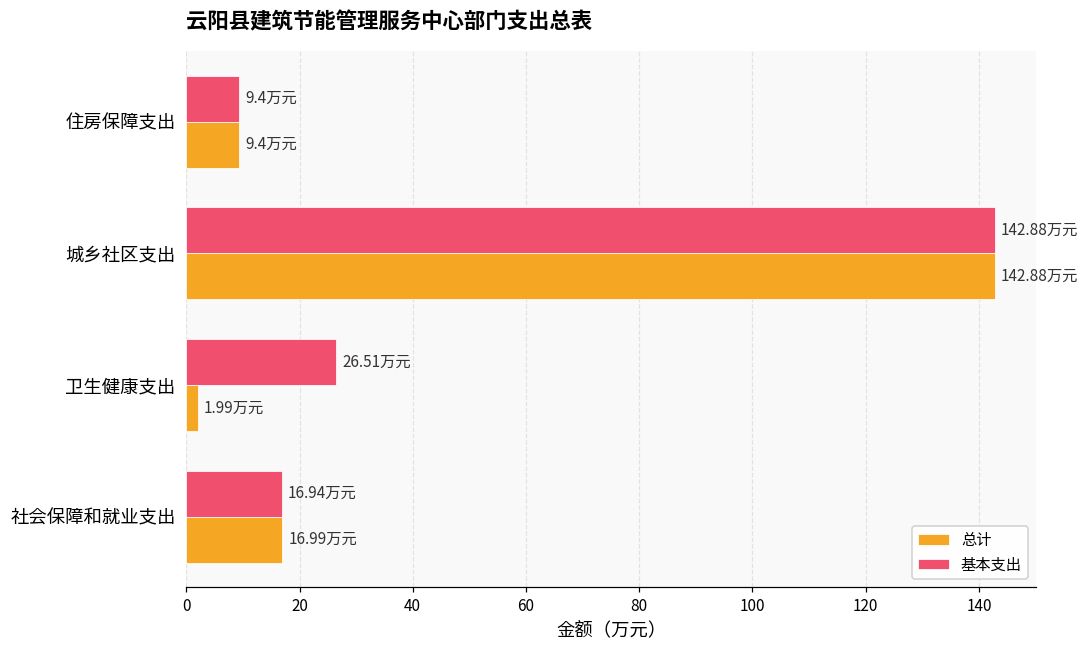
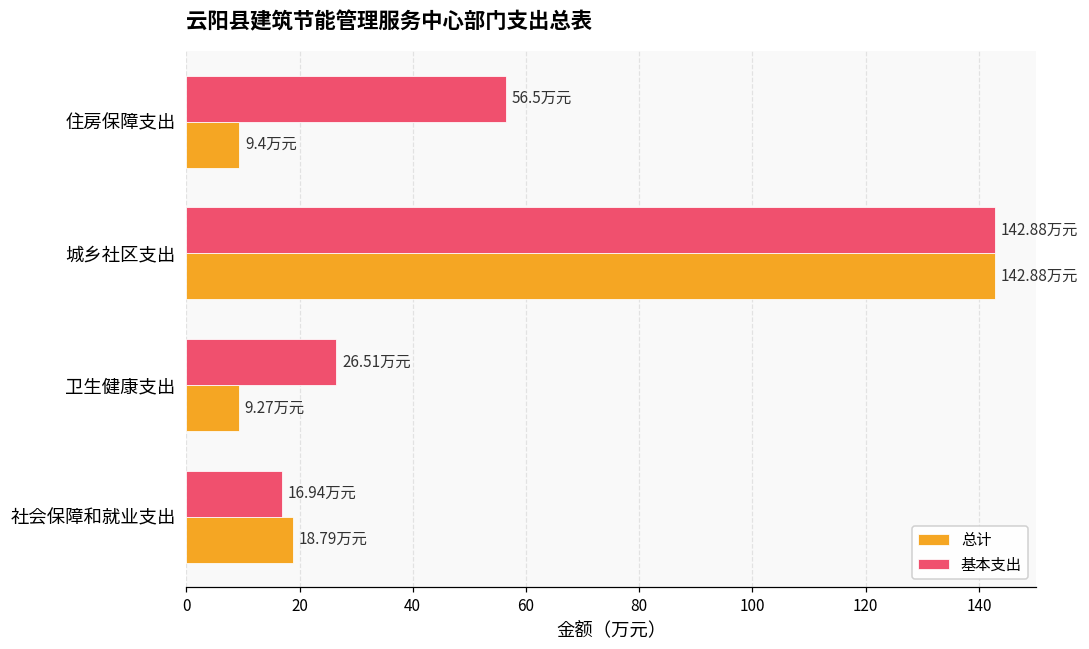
基本支出, 住房保障支出: 9.4 -> 56.5
总计, 卫生健康支出: 1.99 -> 9.27
总计, 社会保障和就业支出: 16.99 -> 18.79
